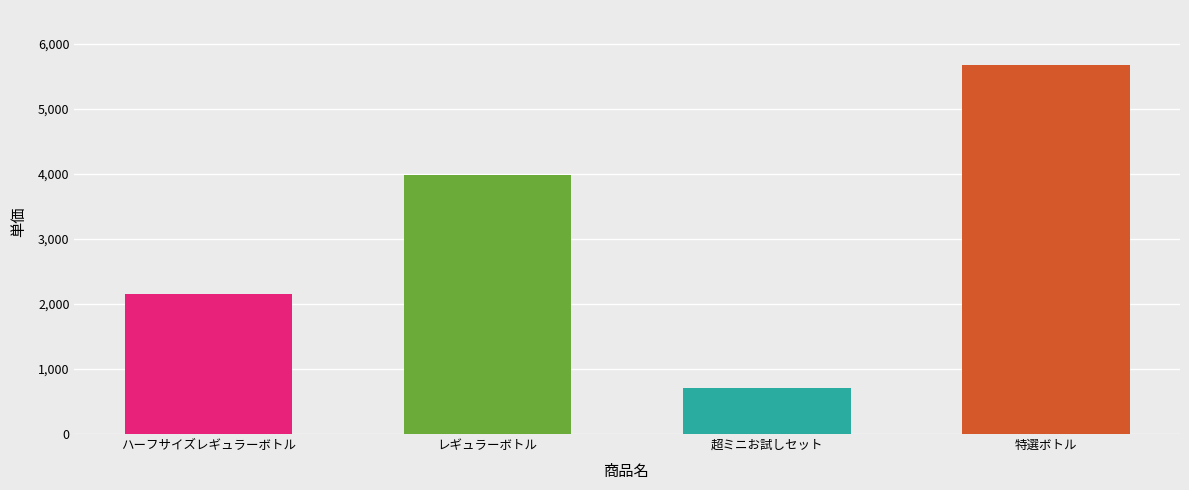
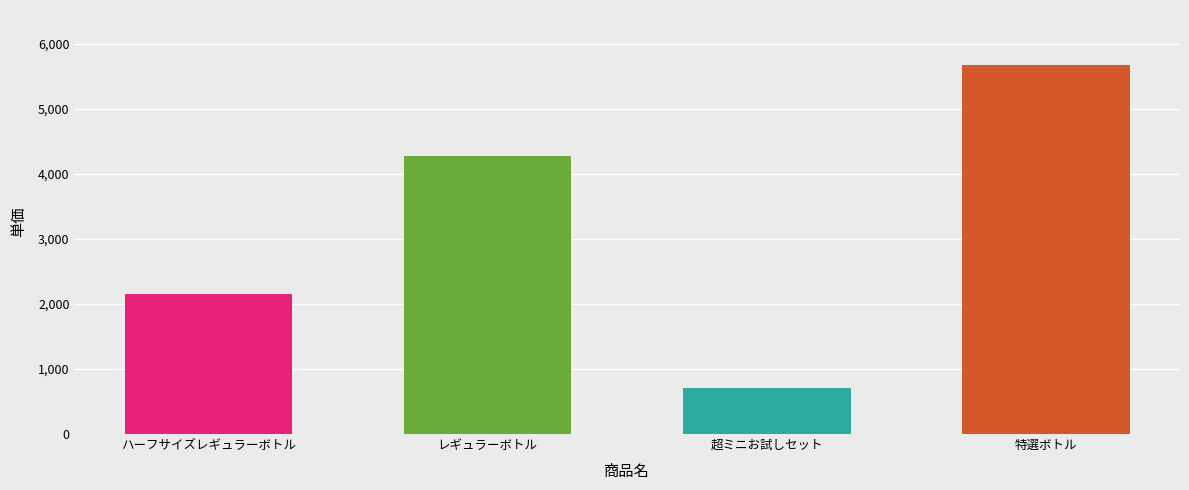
レギュラーボトル: 4,000 -> 4,300
